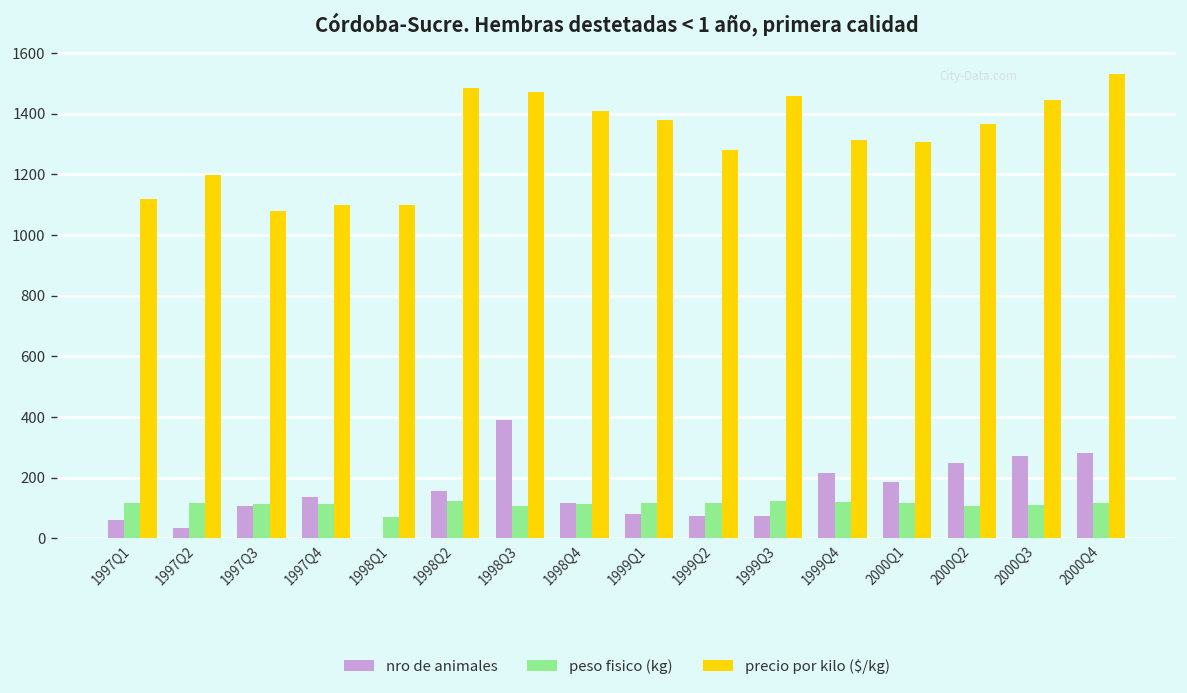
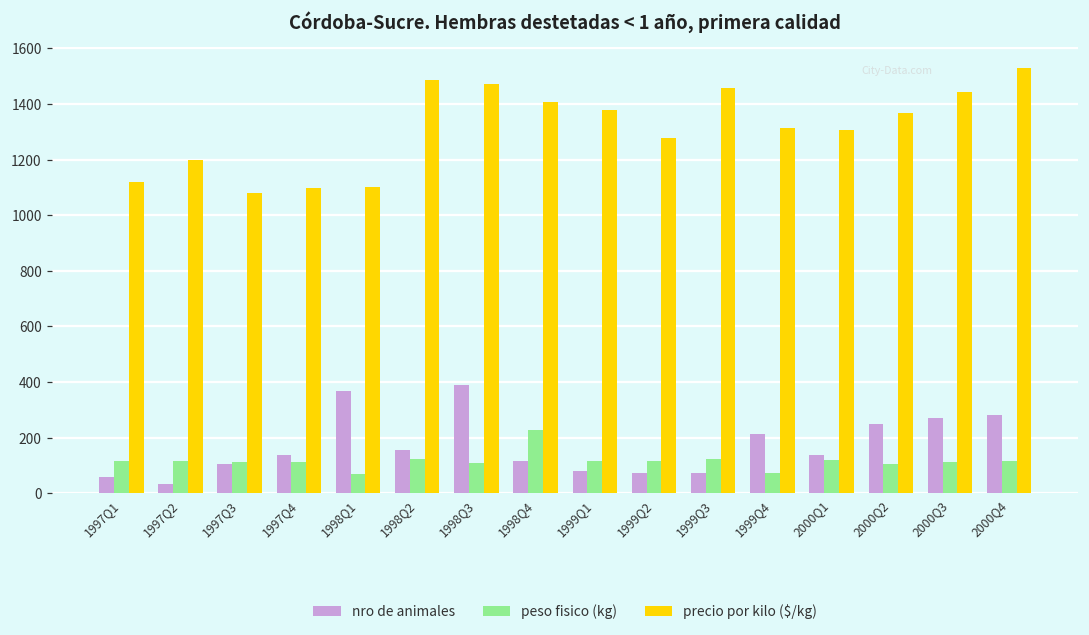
nro de animales, 1998Q1: 0 -> 370
peso fisico (kg), 1998Q4: 110 -> 230
peso fisico (kg), 1999Q4: 120 -> 70
nro de animales, 2000Q1: 190 -> 140
